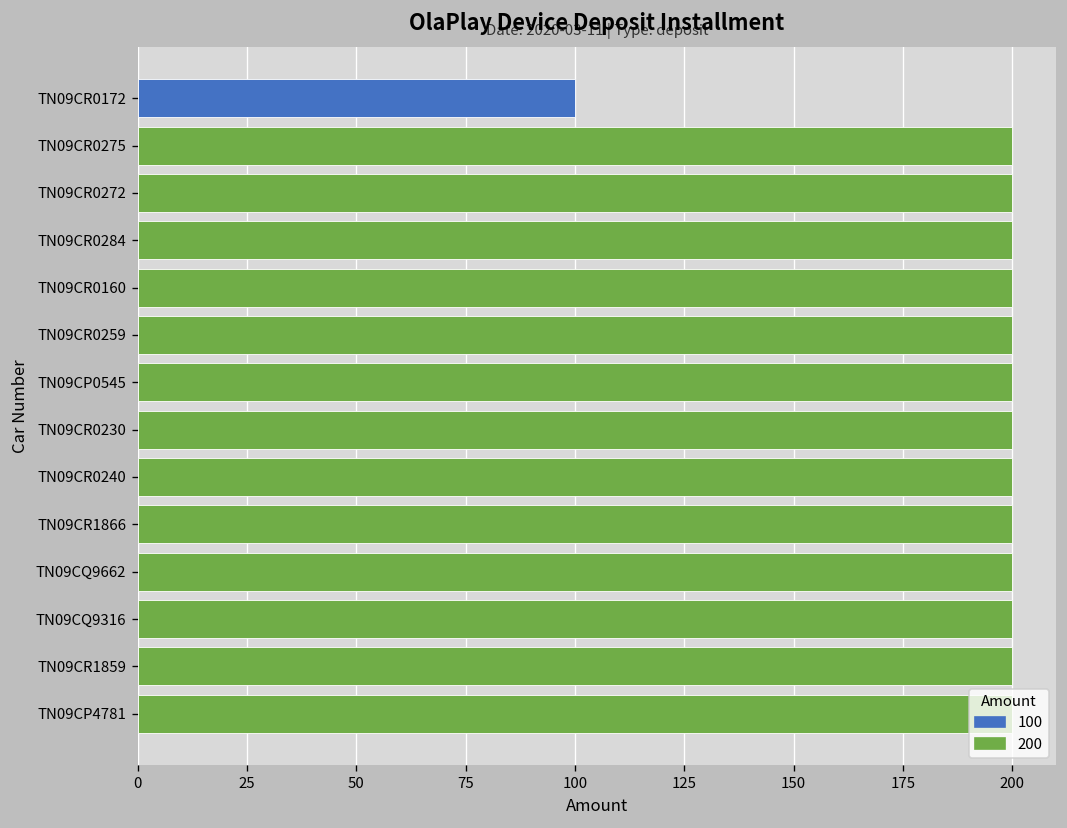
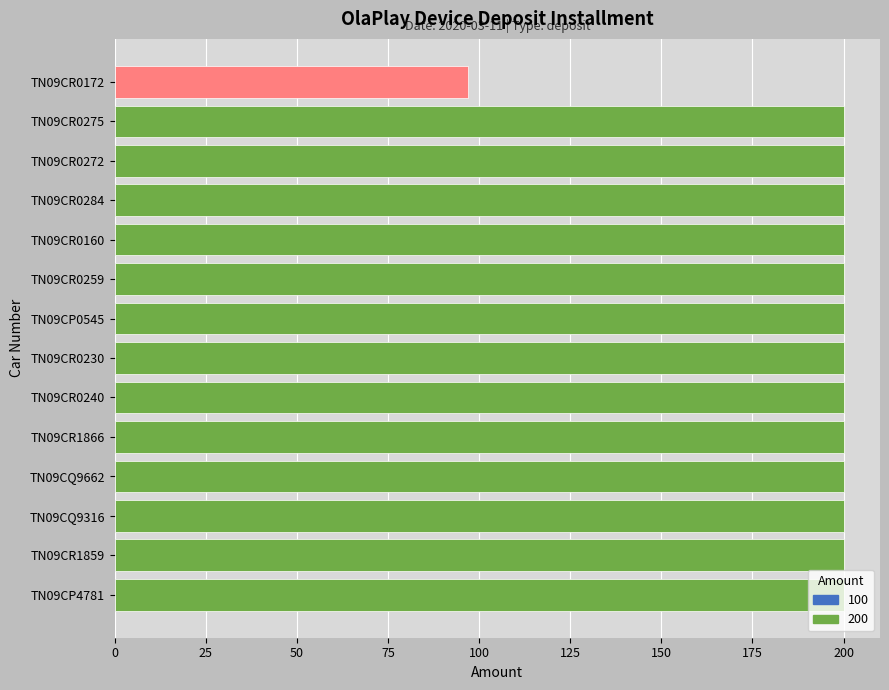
TN09CR0172: 100 -> 97
